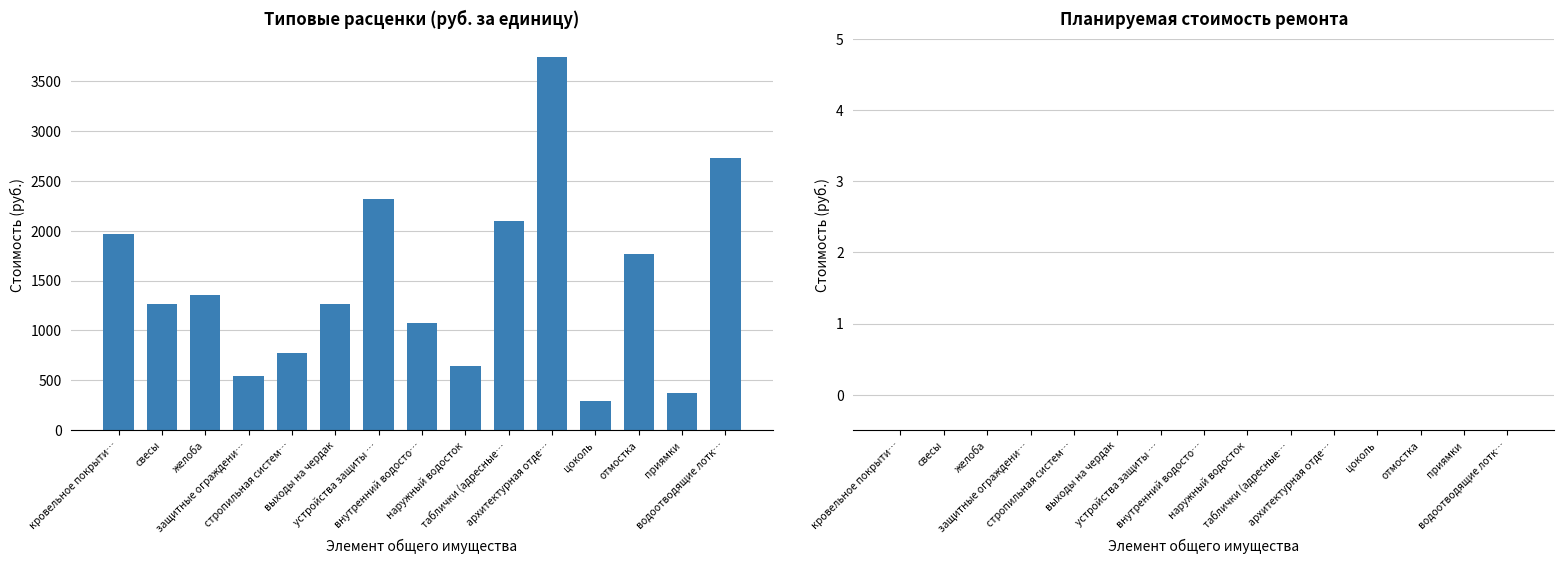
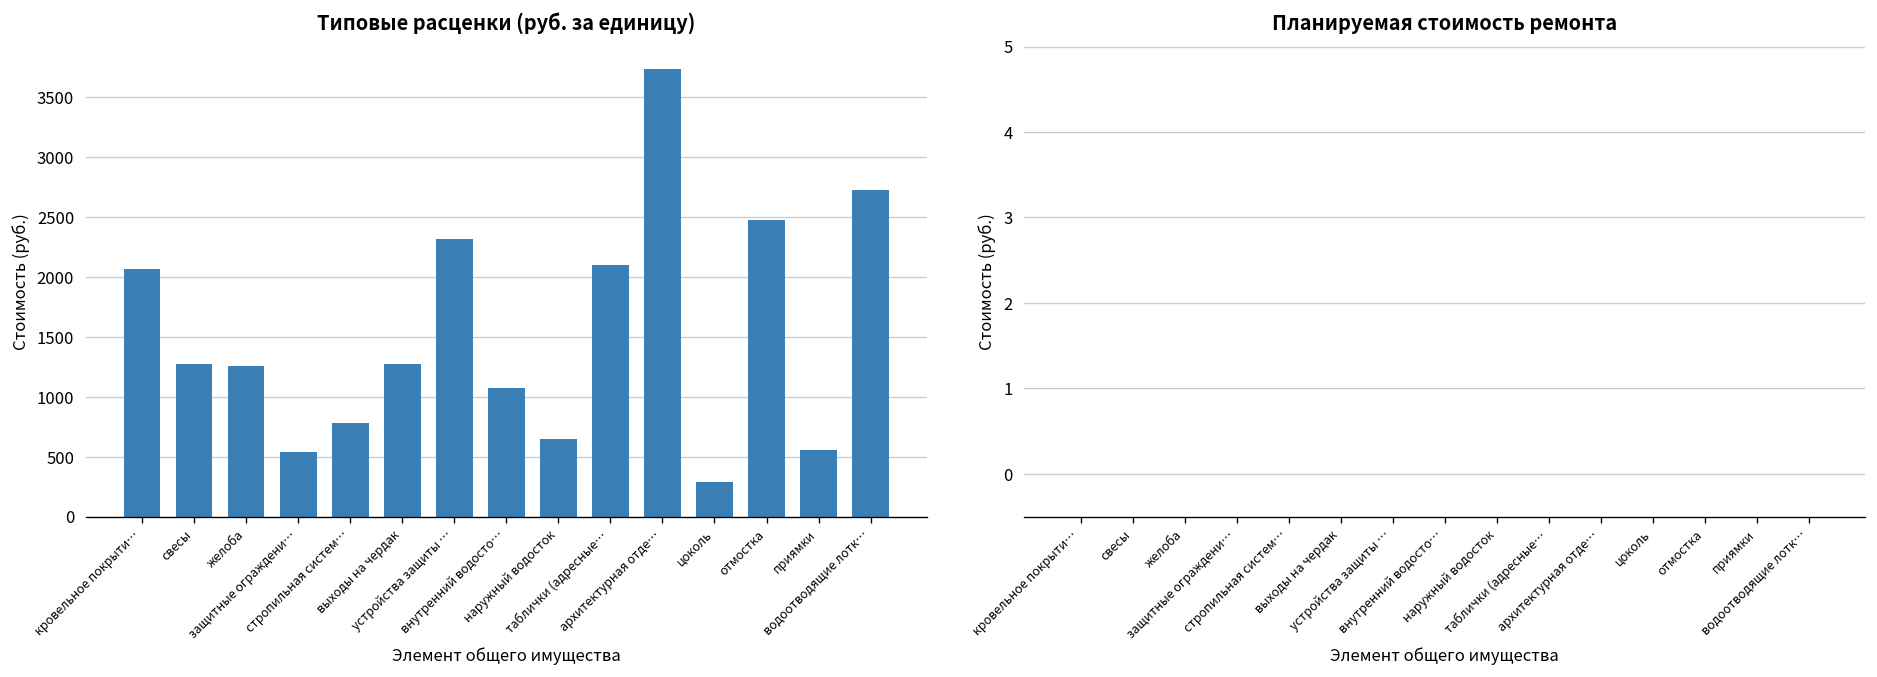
Типовые расценки (руб. за единицу), кровельное покрыти…: 2000 -> 2100
Типовые расценки (руб. за единицу), желоба: 1400 -> 1300
Типовые расценки (руб. за единицу), отмостка: 1800 -> 2500
Типовые расценки (руб. за единицу), приямки: 400 -> 600
